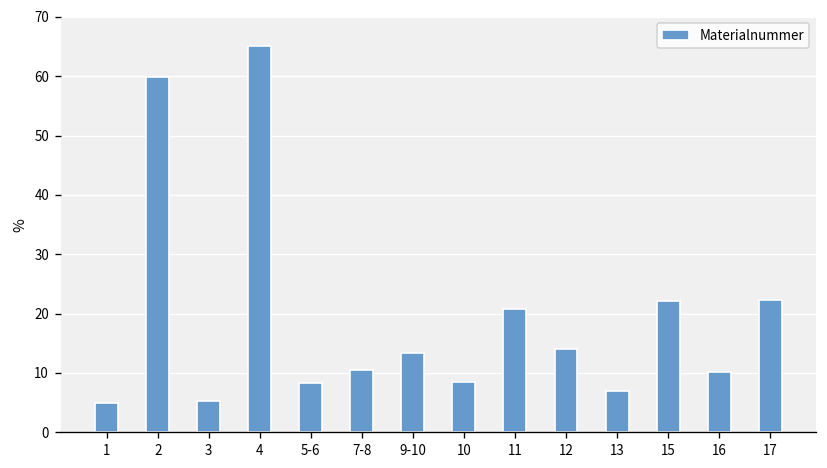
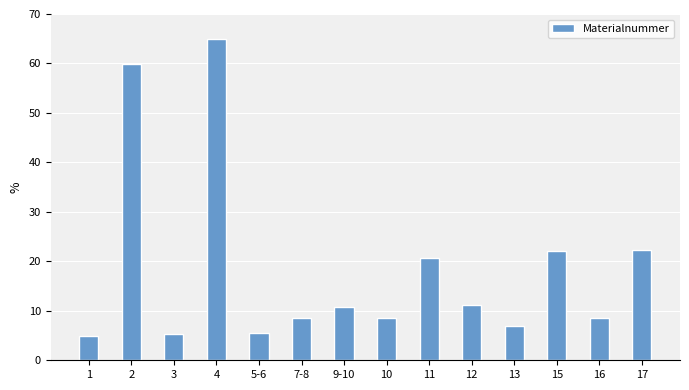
5-6: 8 -> 6
7-8: 10 -> 9
9-10: 13 -> 11
12: 14 -> 11
16: 10 -> 9
